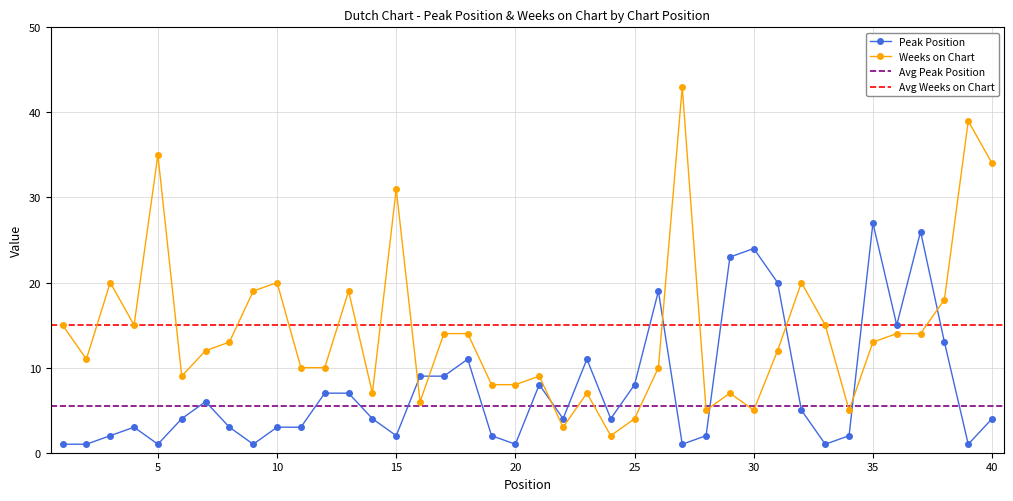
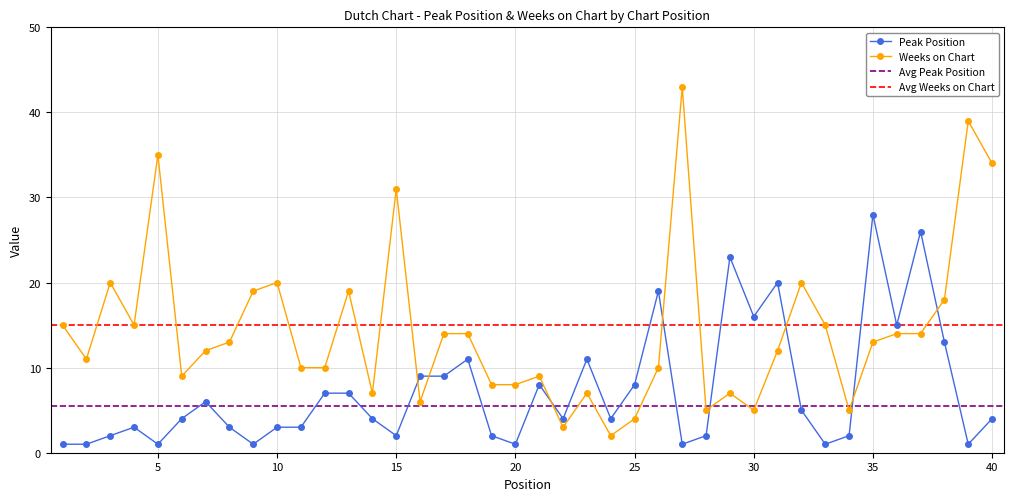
Peak Position, 30: 24 -> 16
Peak Position, 35: 27 -> 28
